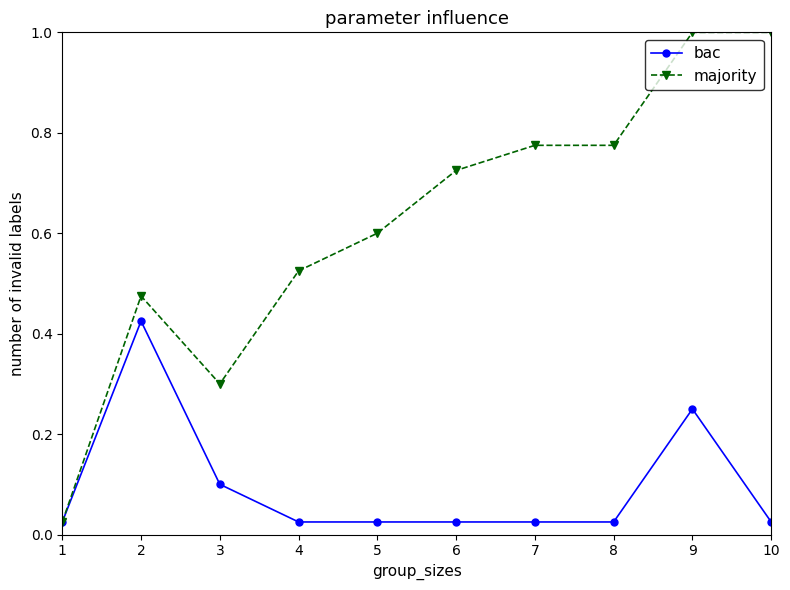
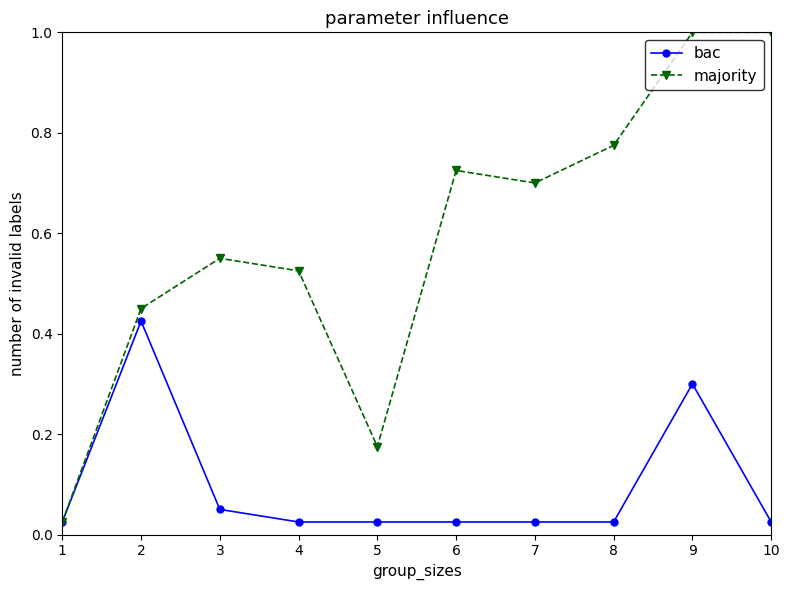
majority, 2: 0.48 -> 0.45
bac, 3: 0.10 -> 0.05
majority, 3: 0.30 -> 0.55
majority, 5: 0.60 -> 0.18
majority, 7: 0.78 -> 0.70
bac, 9: 0.25 -> 0.30
